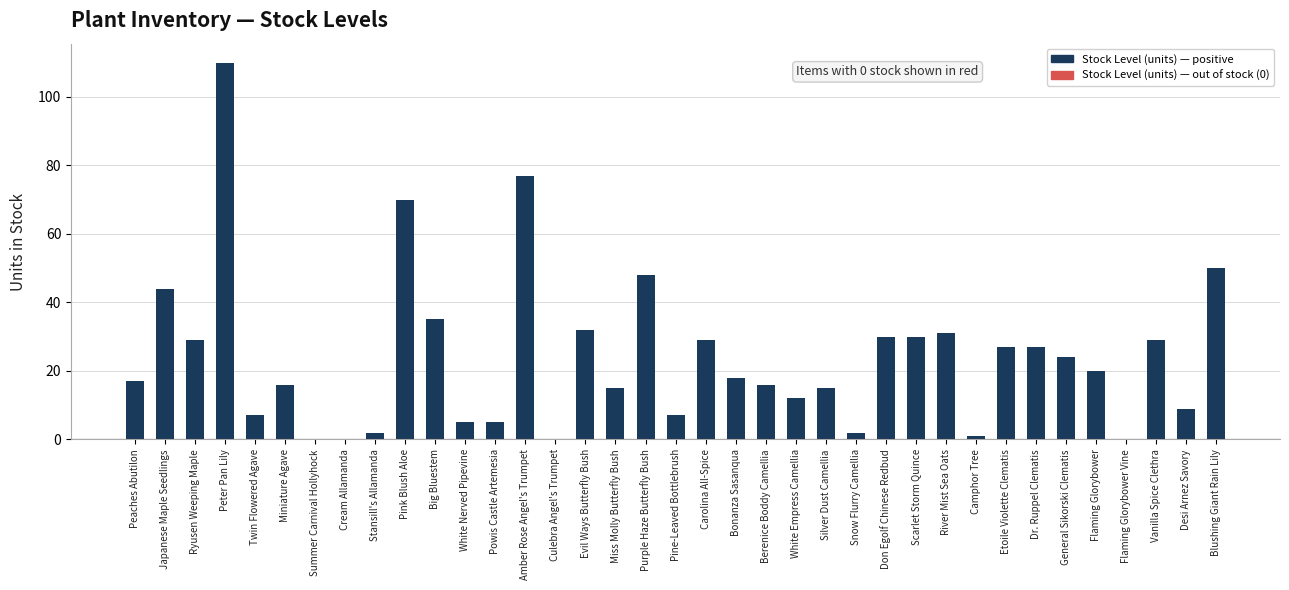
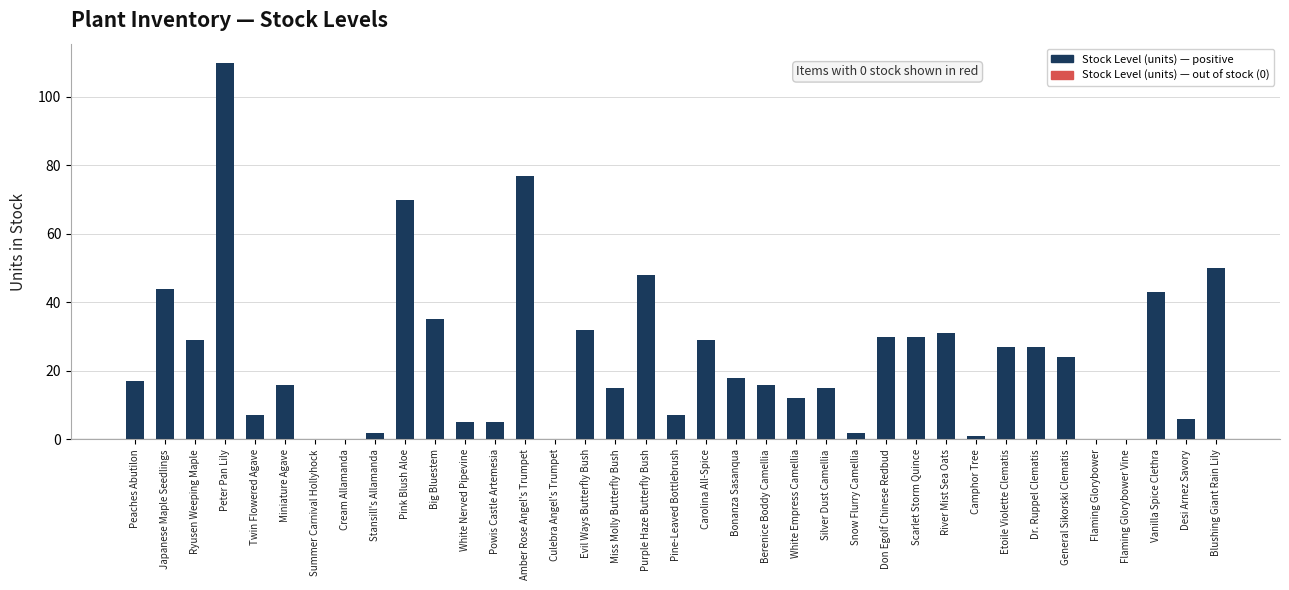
Flaming Glorybower: 20 -> 0
Vanilla Spice Clethra: 29 -> 43
Desi Arnez Savory: 9 -> 6
